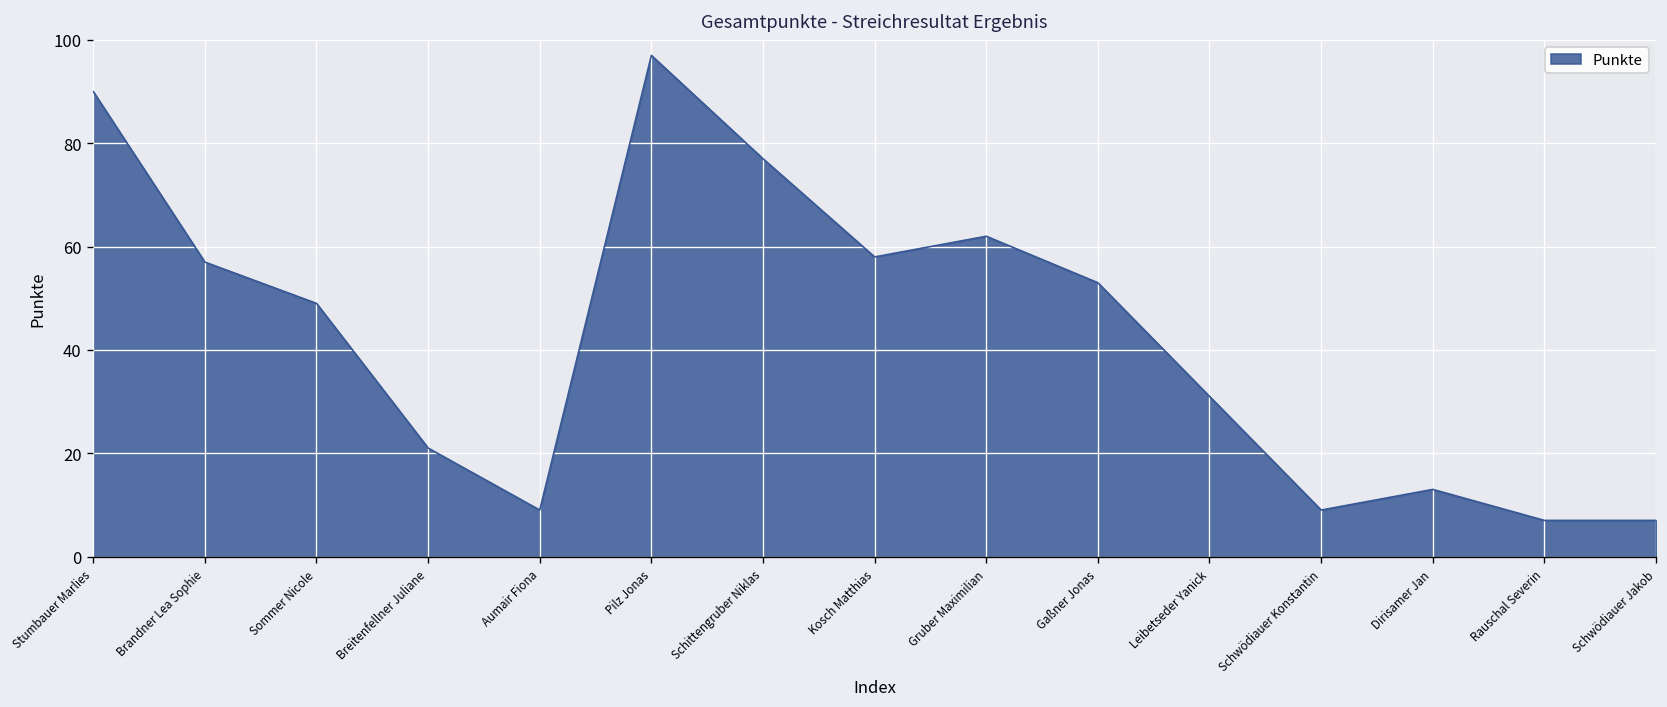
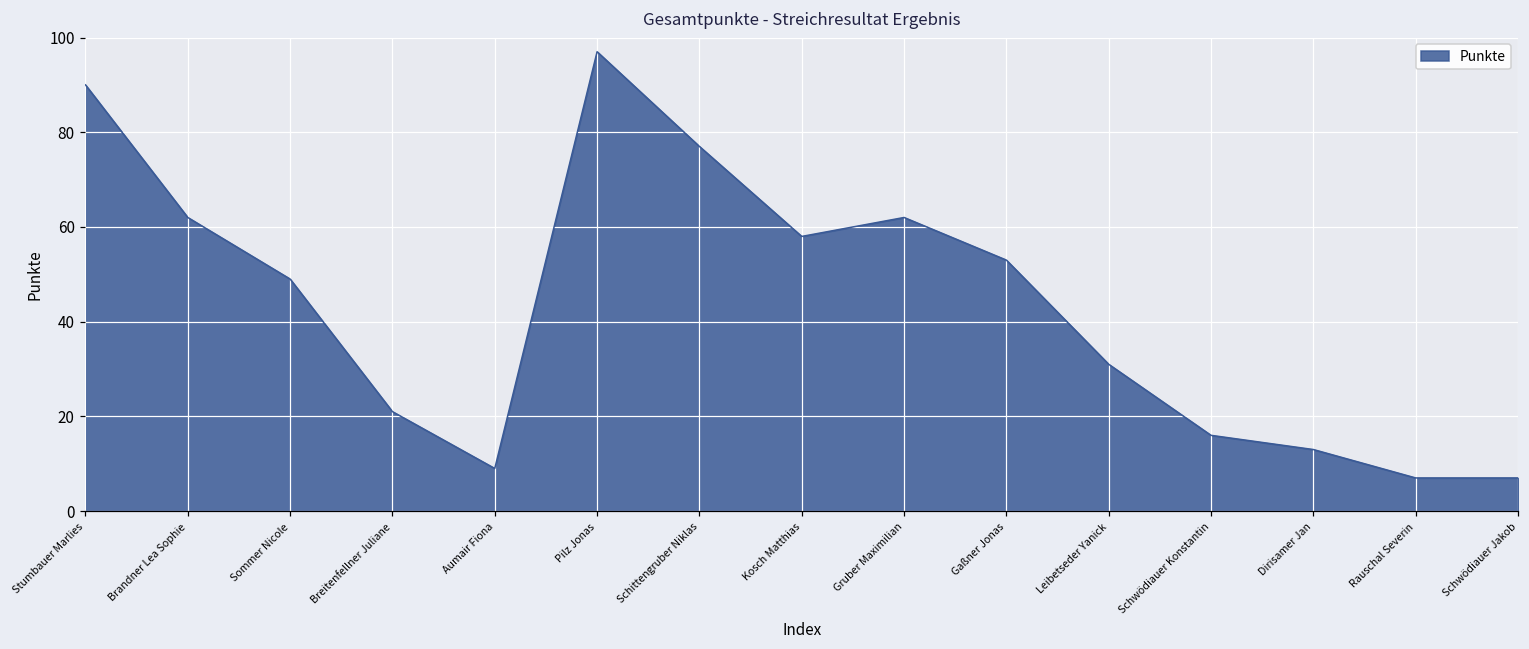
Brandner Lea Sophie: 57 -> 62
Schwödiauer Konstantin: 9 -> 16
